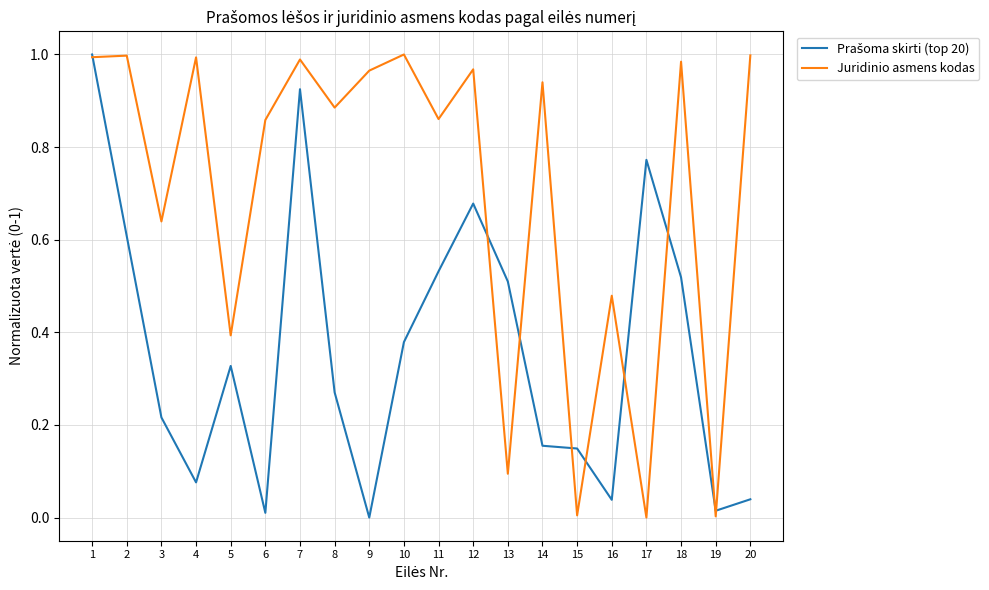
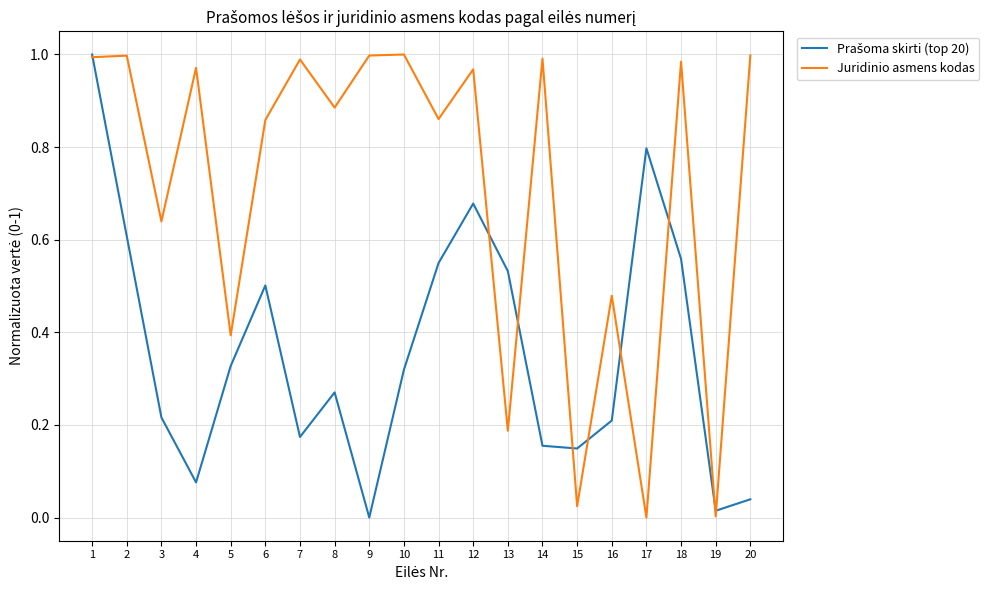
Juridinio asmens kodas, 4: 0.99 -> 0.97
Prašoma skirti (top 20), 6: 0.01 -> 0.50
Prašoma skirti (top 20), 7: 0.93 -> 0.17
Juridinio asmens kodas, 9: 0.97 -> 1.00
Prašoma skirti (top 20), 10: 0.38 -> 0.32
Prašoma skirti (top 20), 11: 0.53 -> 0.55
Prašoma skirti (top 20), 13: 0.51 -> 0.53
Juridinio asmens kodas, 13: 0.09 -> 0.19
Juridinio asmens kodas, 14: 0.94 -> 0.99
Juridinio asmens kodas, 15: 0.00 -> 0.02
Prašoma skirti (top 20), 16: 0.04 -> 0.21
Prašoma skirti (top 20), 17: 0.77 -> 0.80
Prašoma skirti (top 20), 18: 0.52 -> 0.56
